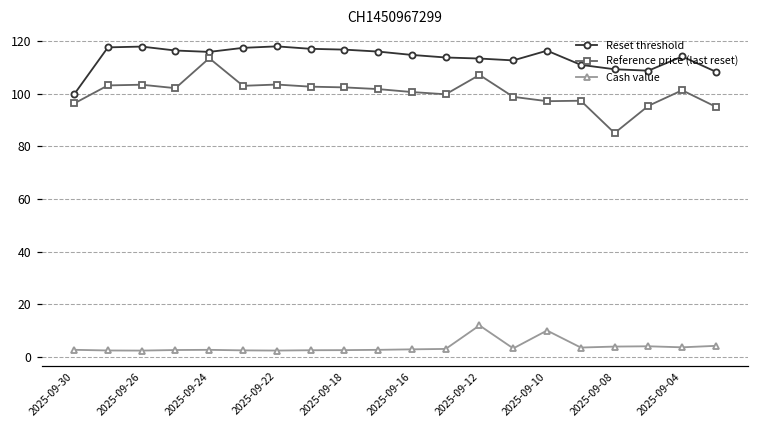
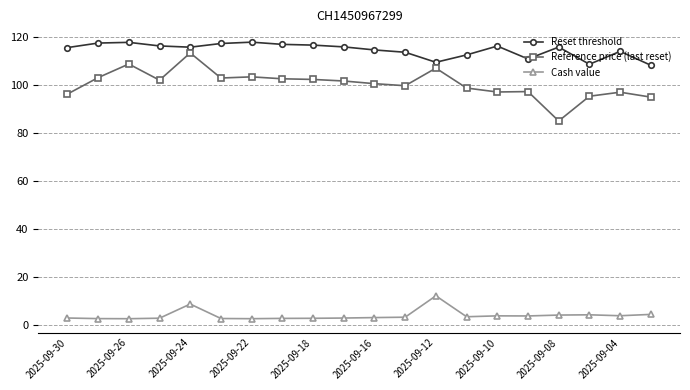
Reset threshold, 2025-09-30: 100 -> 116
Reference price (last reset), 2025-09-26: 103 -> 109
Cash value, 2025-09-24: 3 -> 9
Reset threshold, 2025-09-12: 113 -> 110
Cash value, 2025-09-10: 10 -> 4
Reset threshold, 2025-09-08: 109 -> 116
Reference price (last reset), 2025-09-04: 101 -> 97
